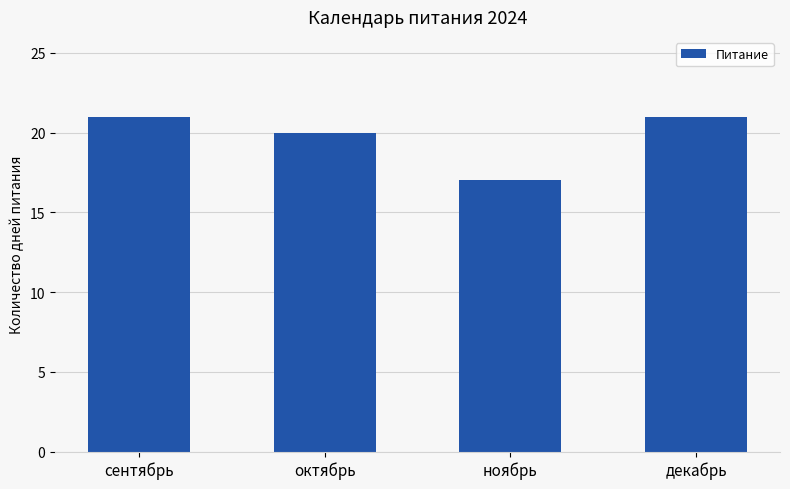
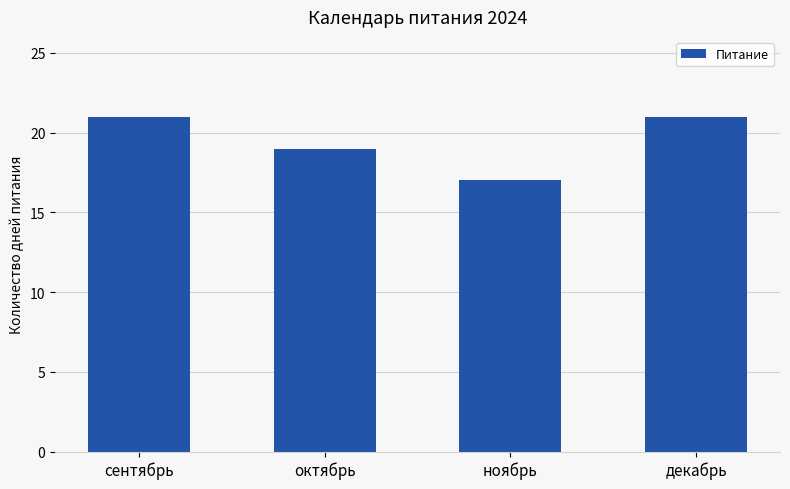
октябрь: 20 -> 19
